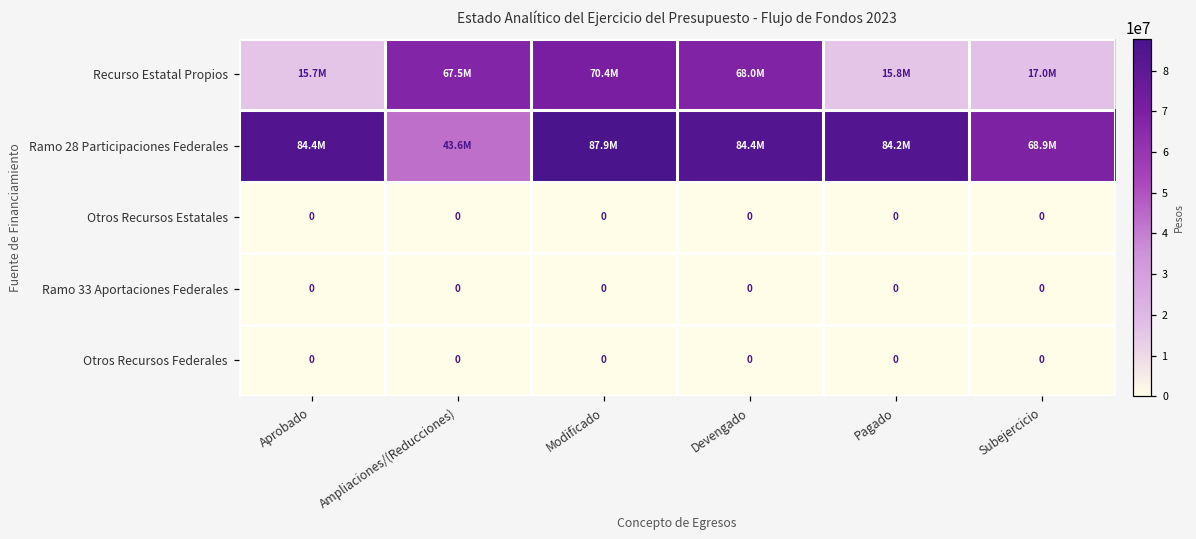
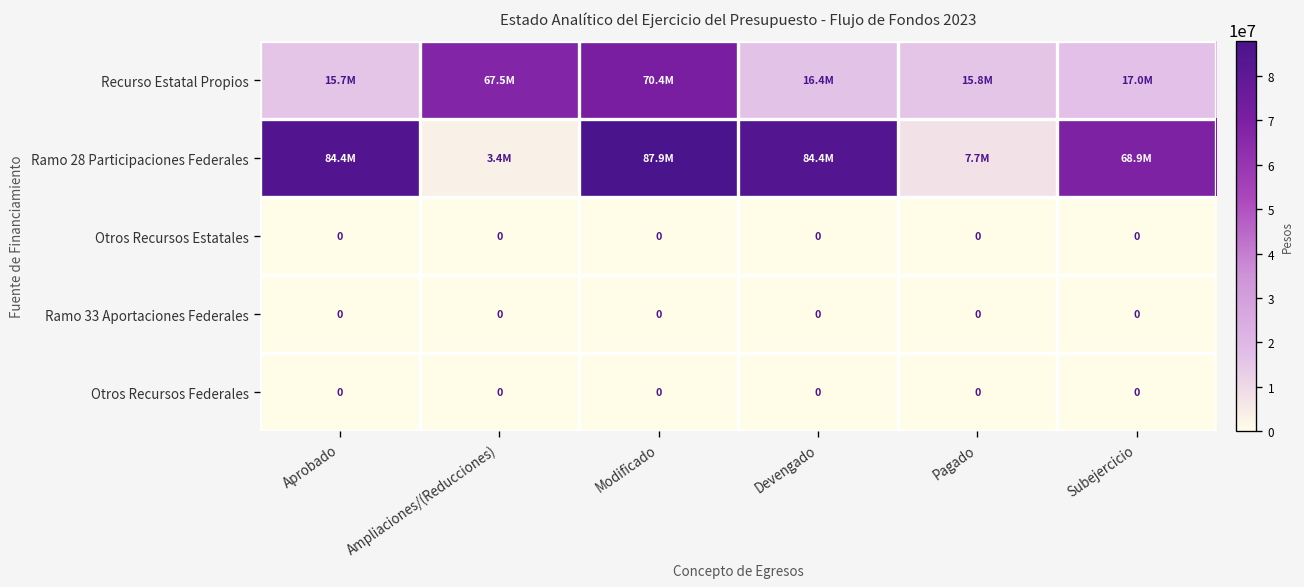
Recurso Estatal Propios, Devengado: 68.0M -> 16.4M
Ramo 28 Participaciones Federales, Ampliaciones/(Reducciones): 43.6M -> 3.4M
Ramo 28 Participaciones Federales, Pagado: 84.2M -> 7.7M
